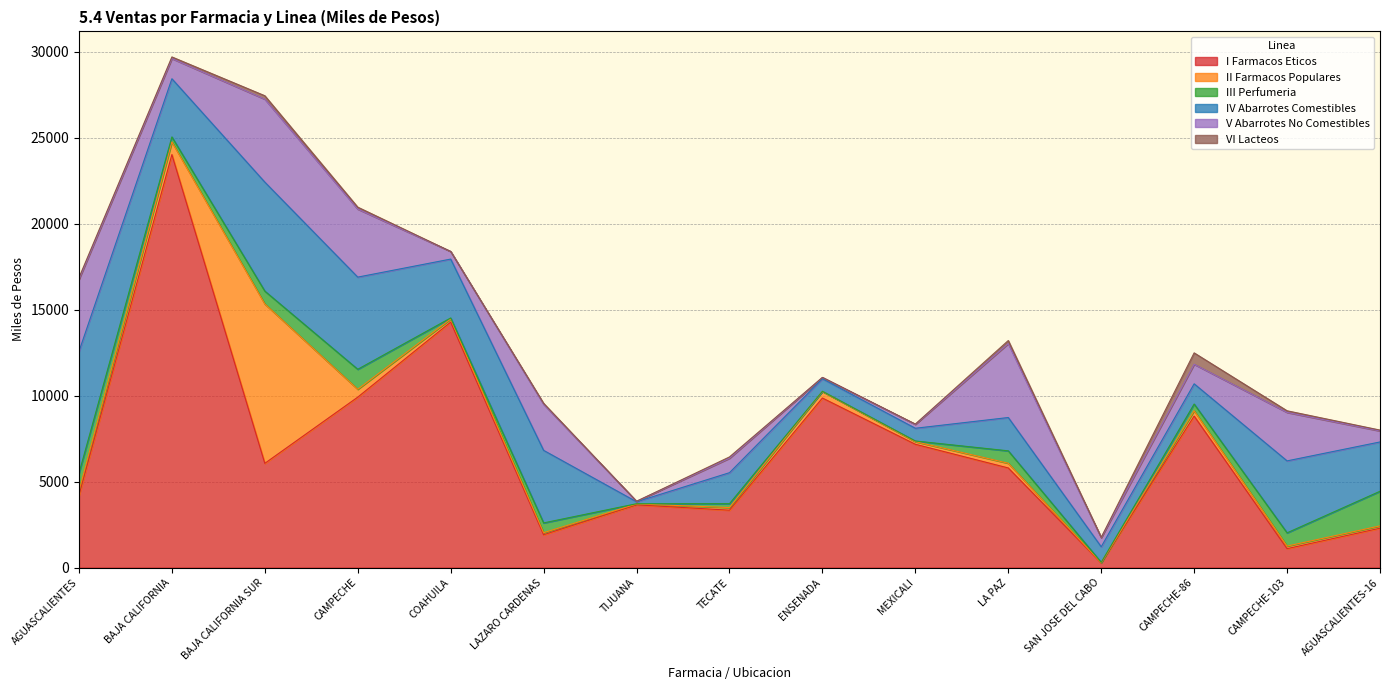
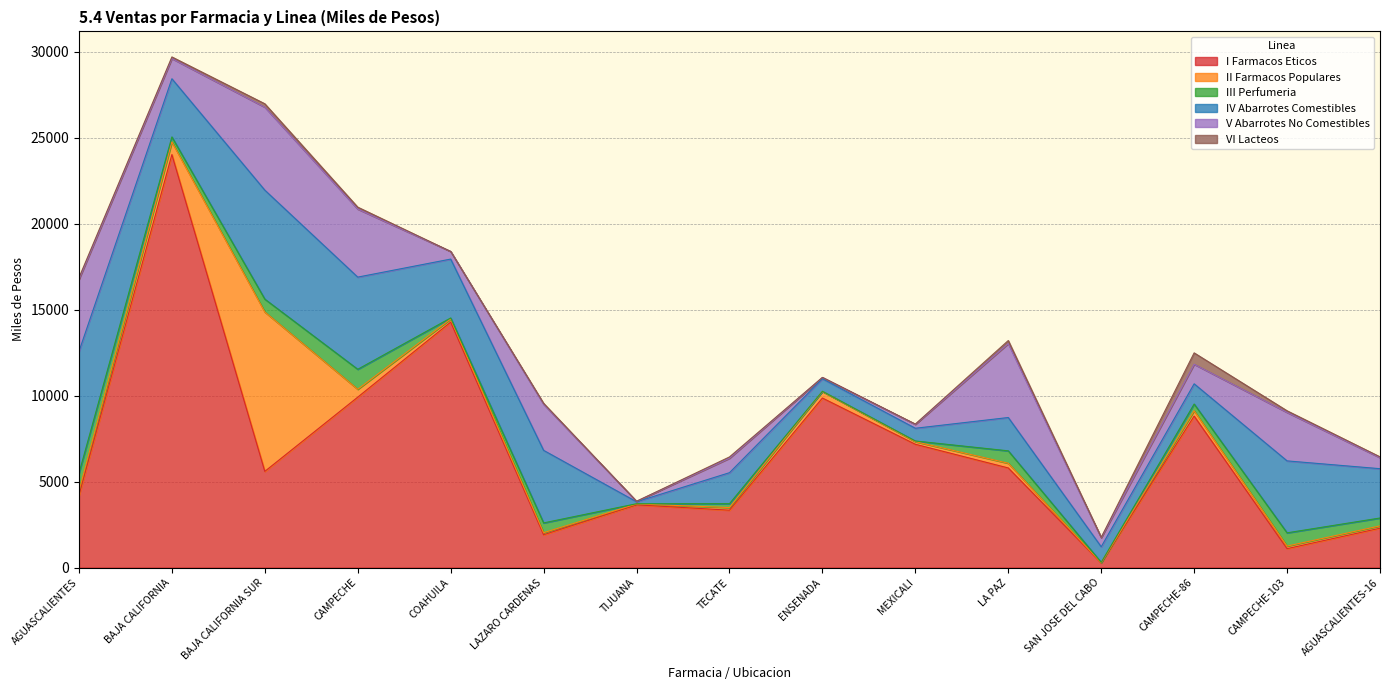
I Farmacos Eticos, BAJA CALIFORNIA SUR: 6100 -> 5600
III Perfumeria, AGUASCALIENTES-16: 2000 -> 500
